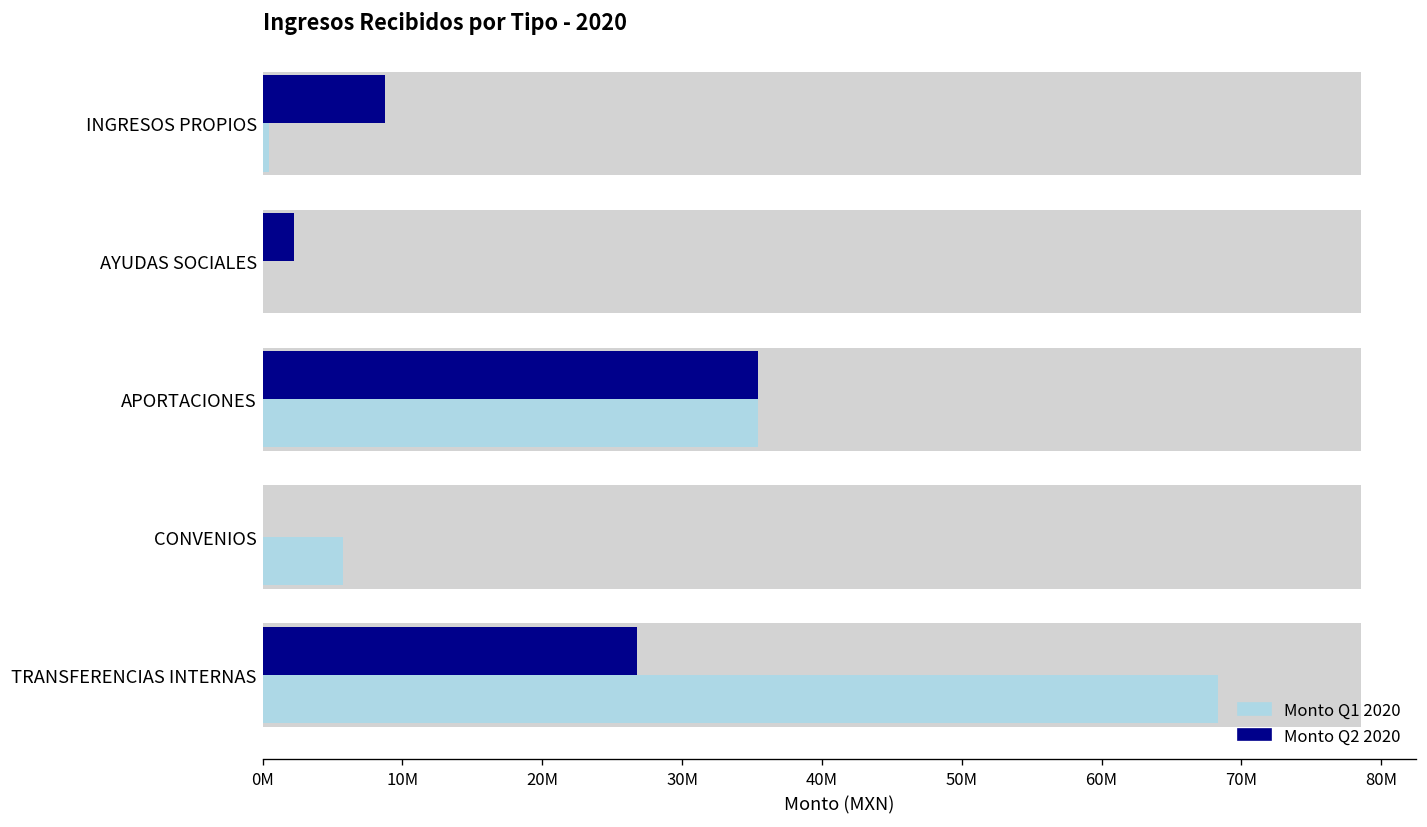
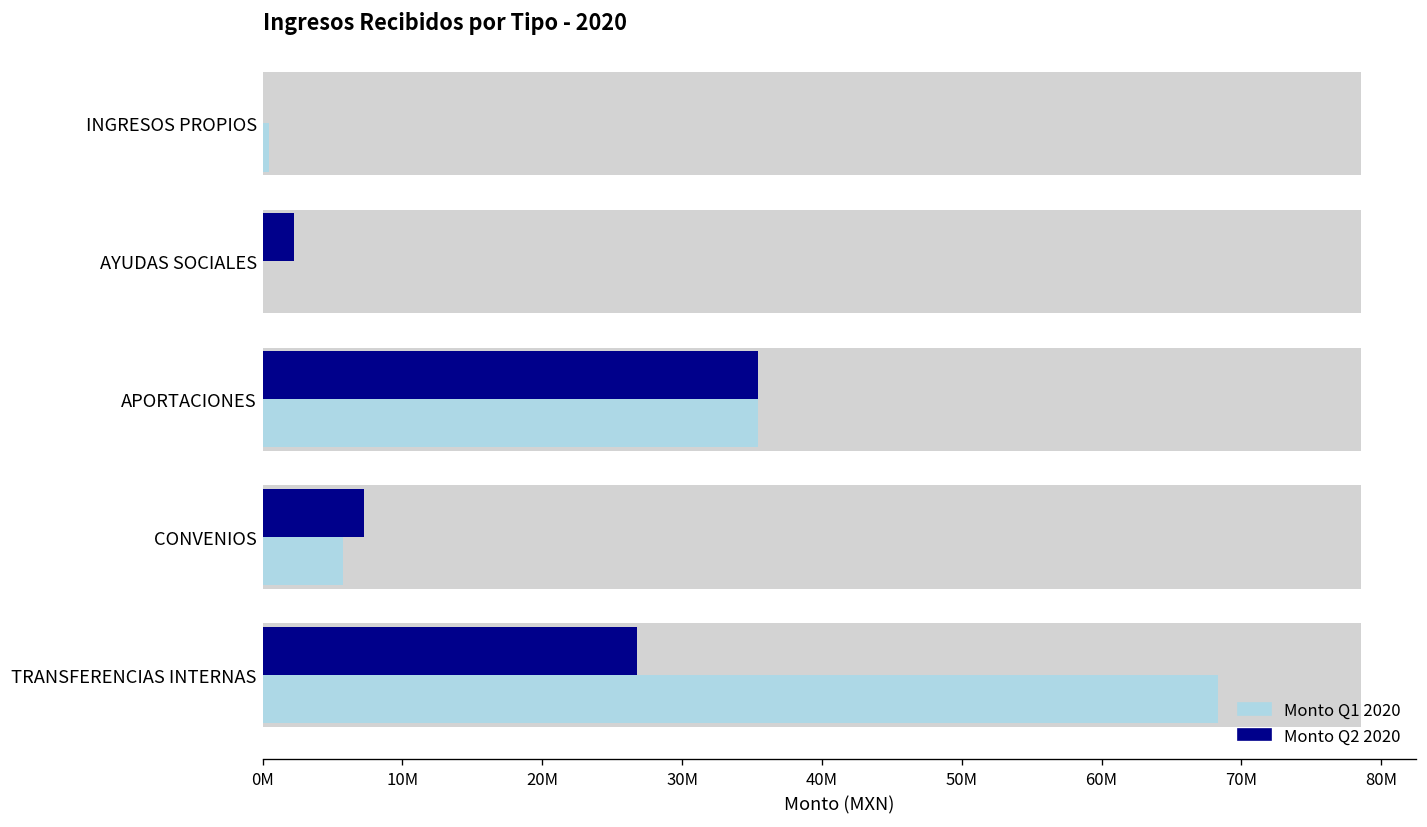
Monto Q2 2020, INGRESOS PROPIOS: 8800000 -> 0
Monto Q2 2020, CONVENIOS: 0 -> 7300000
